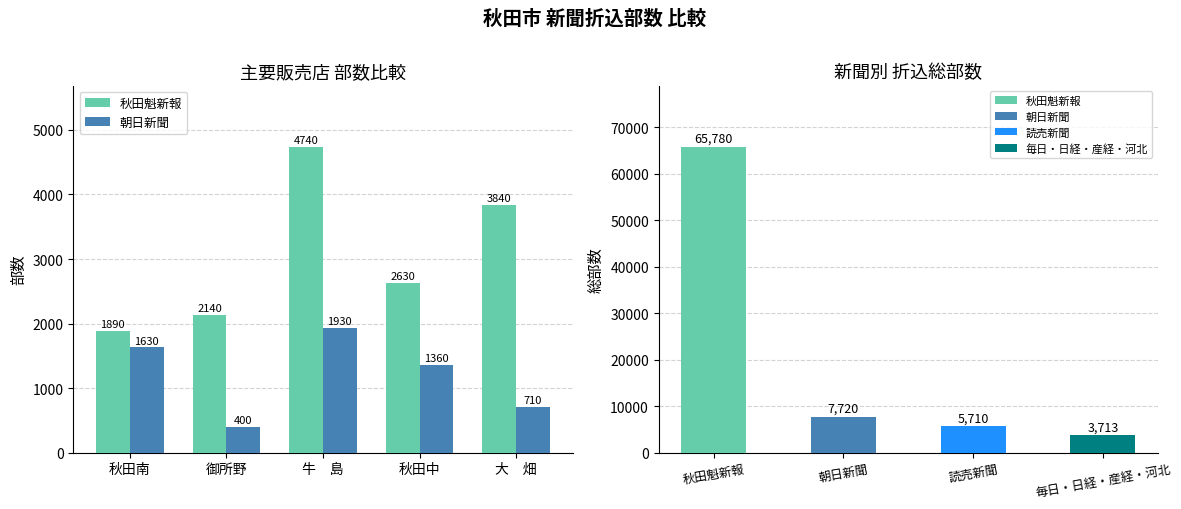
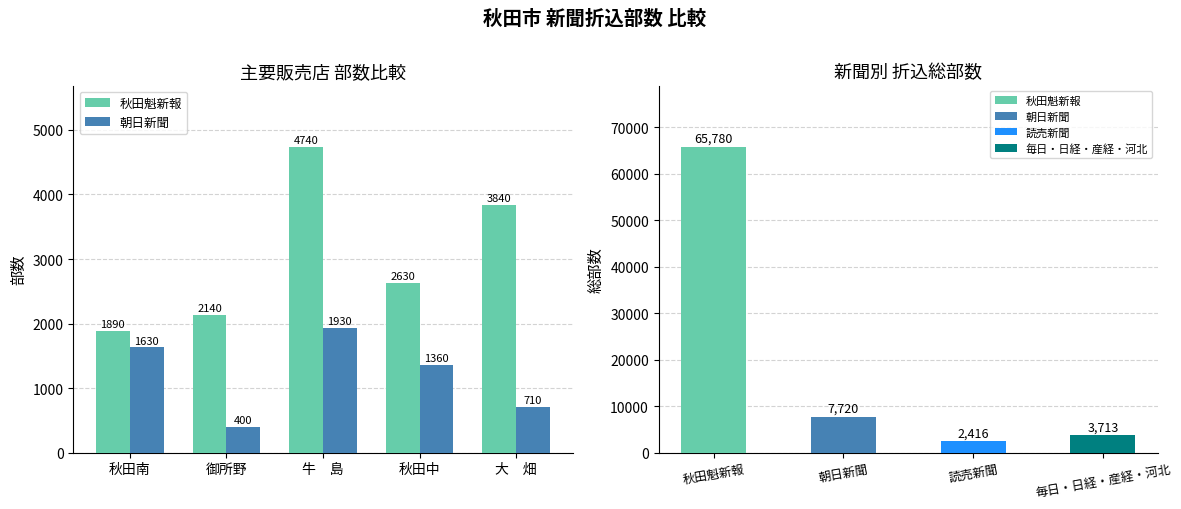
新聞別 折込総部数, 読売新聞: 5,710 -> 2,416
